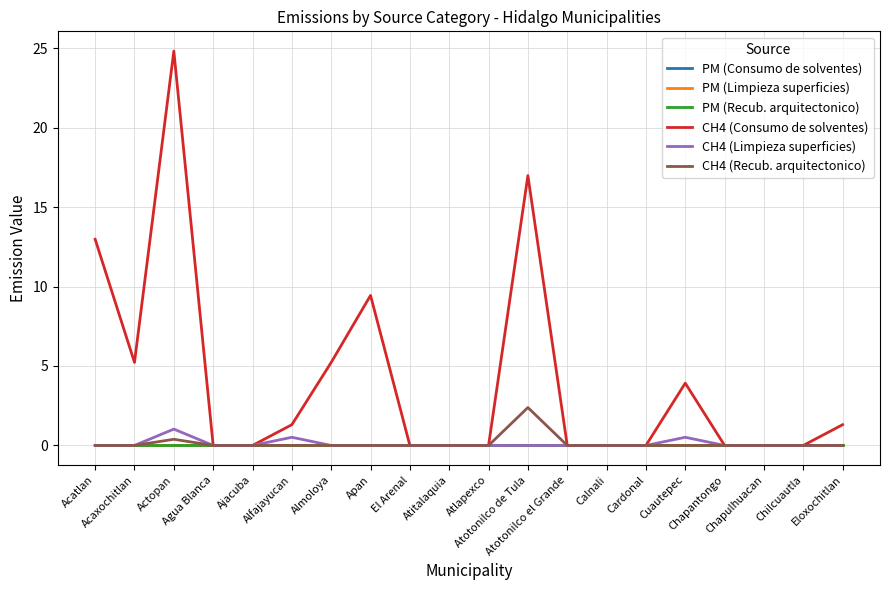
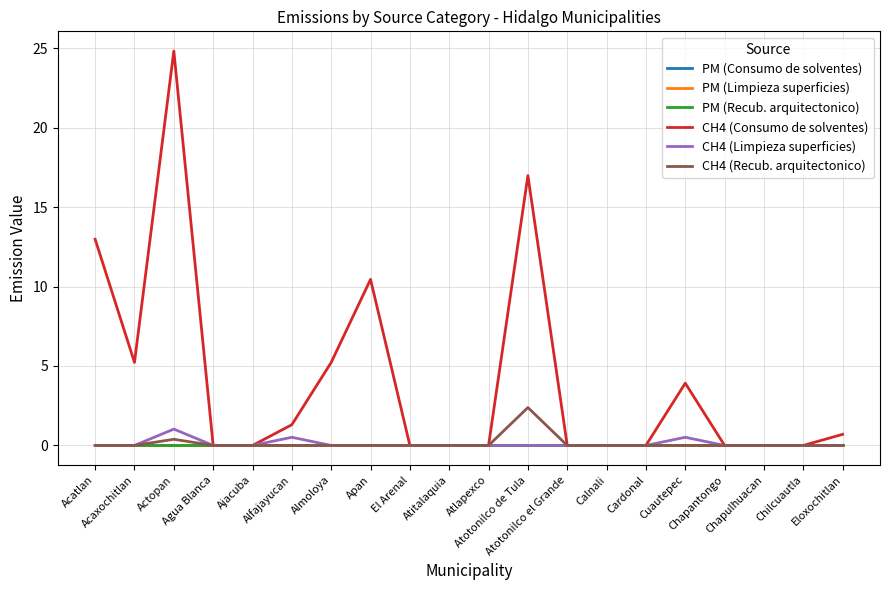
CH4 (Consumo de solventes), Apan: 9.4 -> 10.4
CH4 (Consumo de solventes), Eloxochitlan: 1.3 -> 0.7
